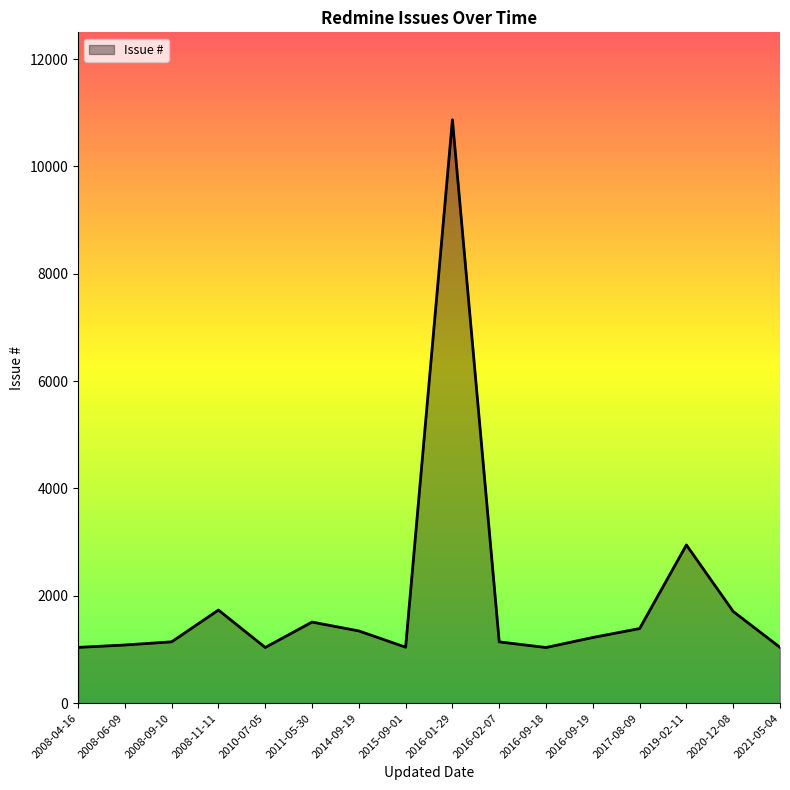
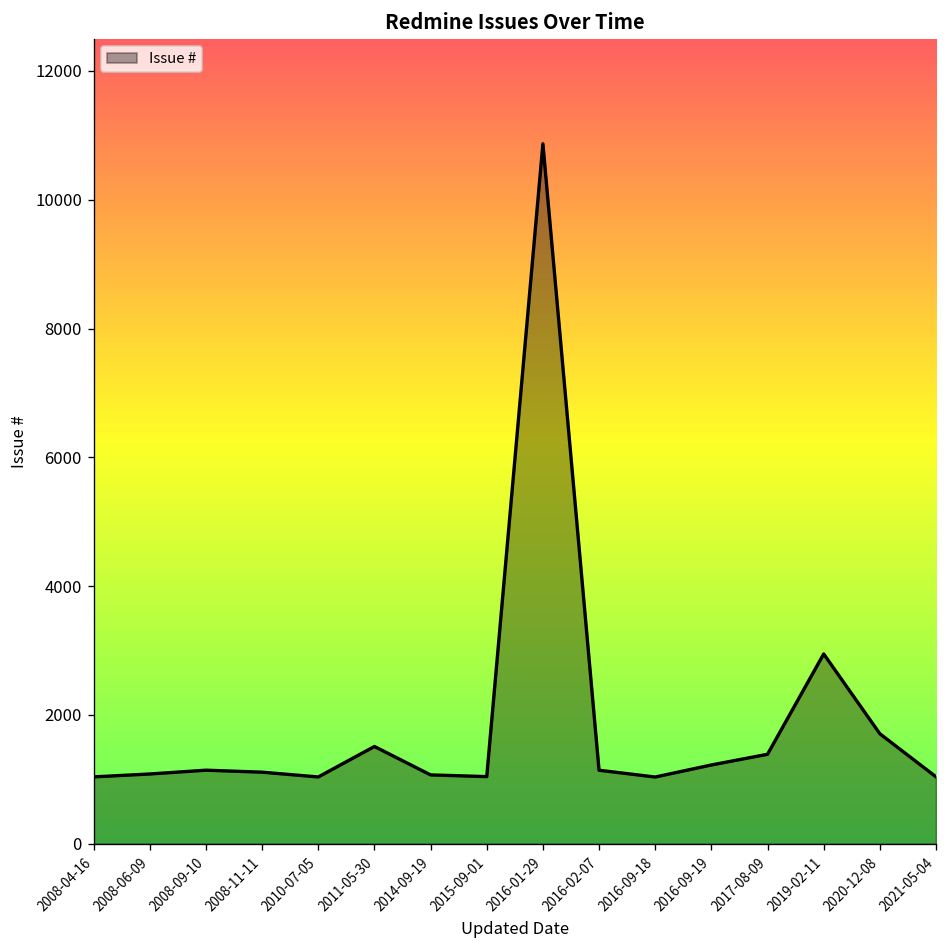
2008-11-11: 1700 -> 1100
2014-09-19: 1300 -> 1100
